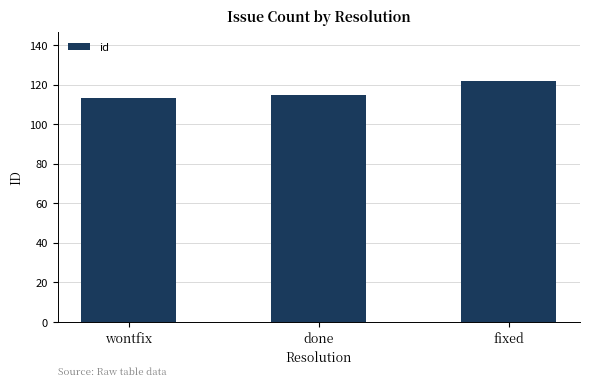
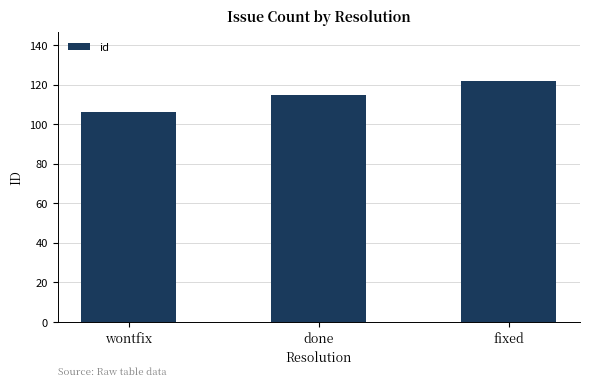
wontfix: 113 -> 106
